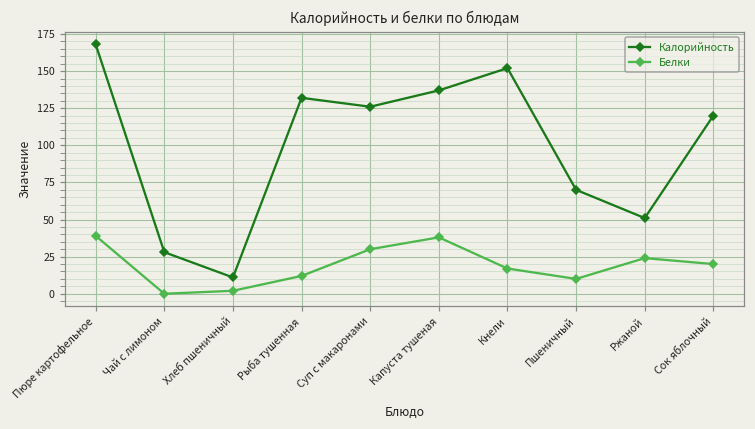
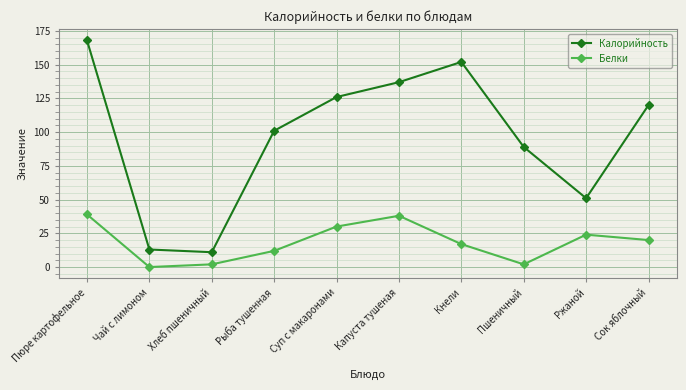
Калорийность, Чай с лимоном: 28 -> 13
Калорийность, Рыба тушенная: 132 -> 101
Калорийность, Пшеничный: 70 -> 89
Белки, Пшеничный: 10 -> 2
